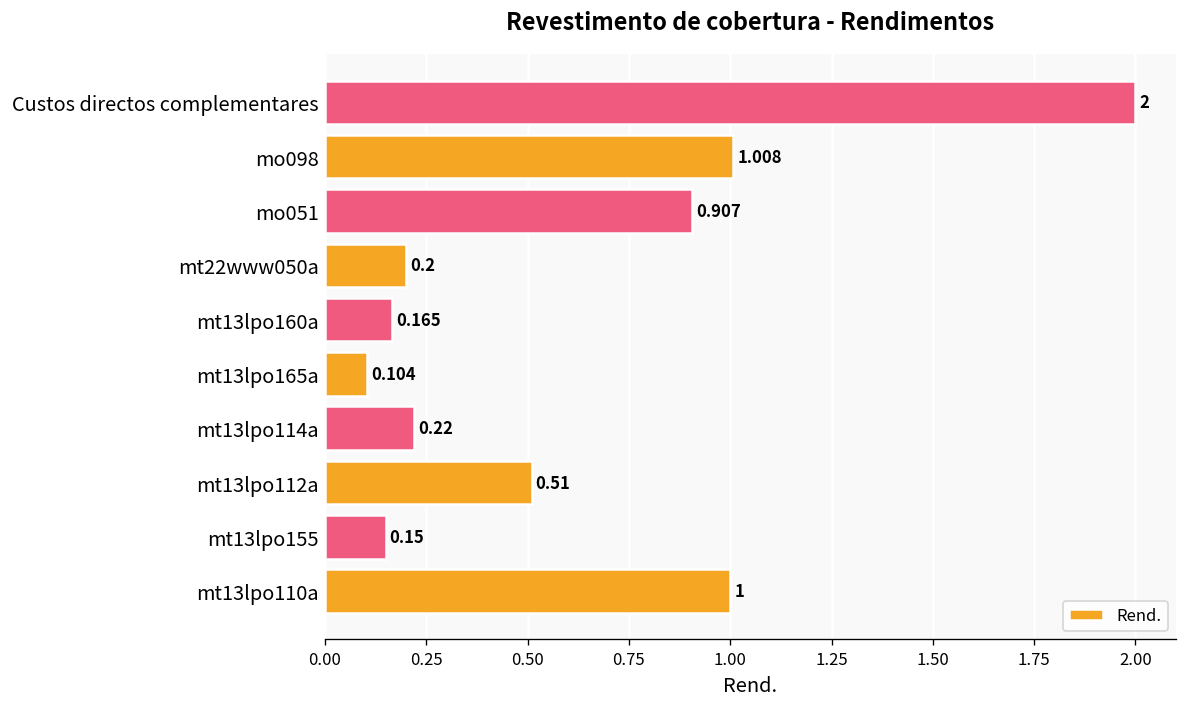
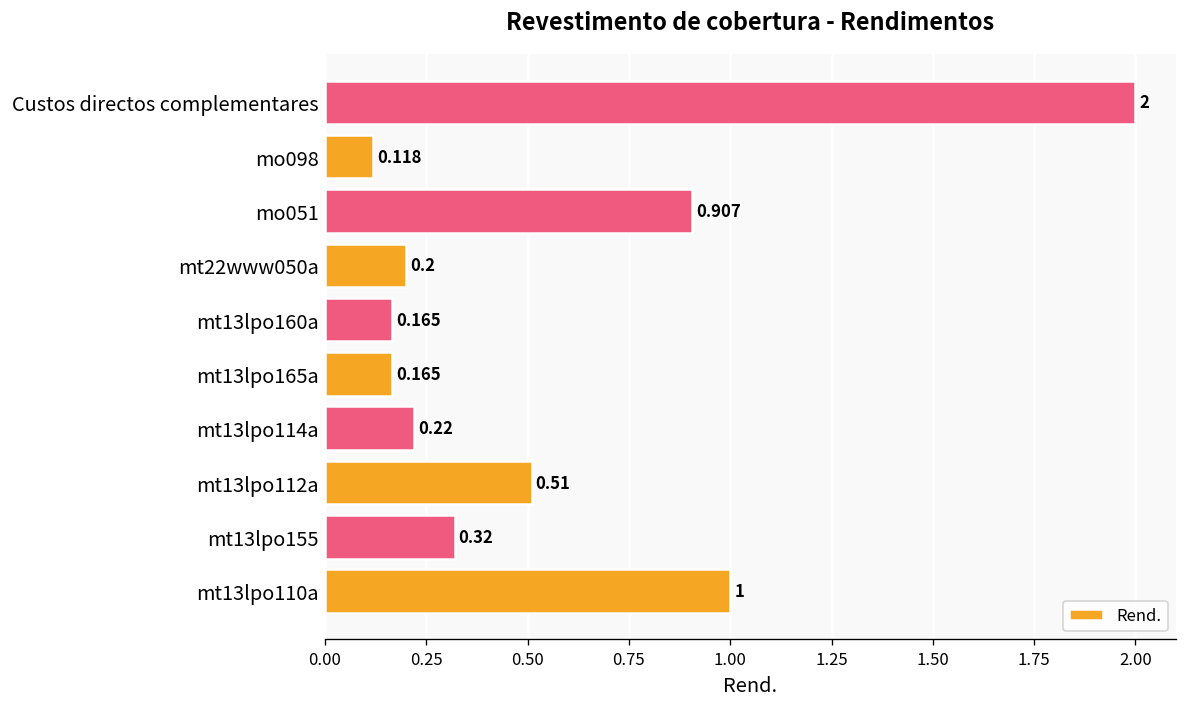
mo098: 1.008 -> 0.118
mt13lpo165a: 0.104 -> 0.165
mt13lpo155: 0.15 -> 0.32
